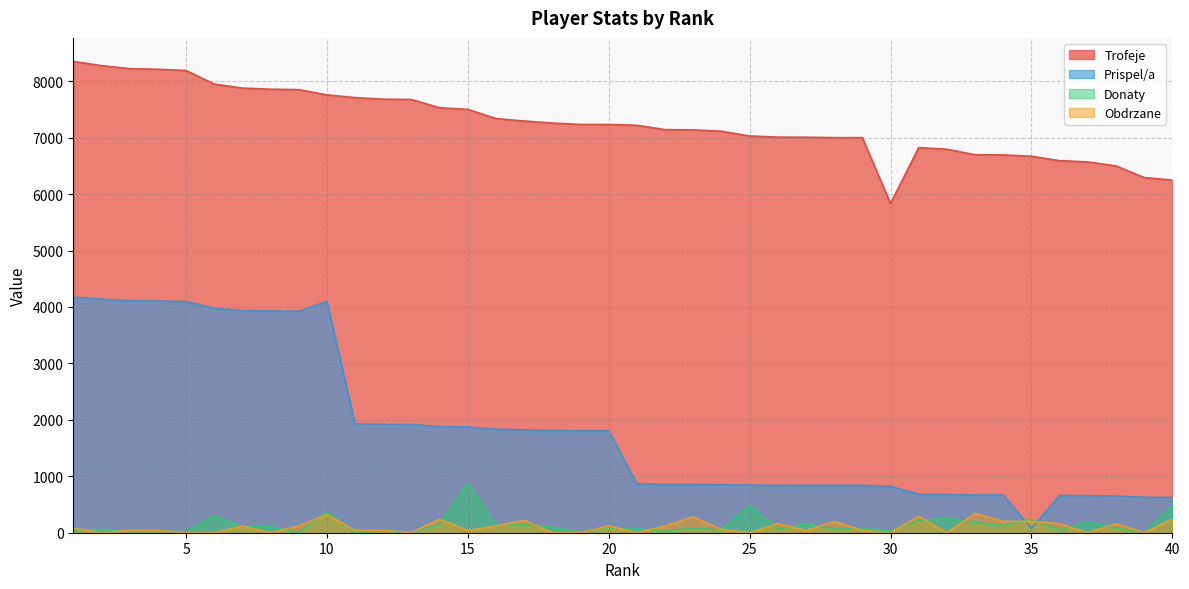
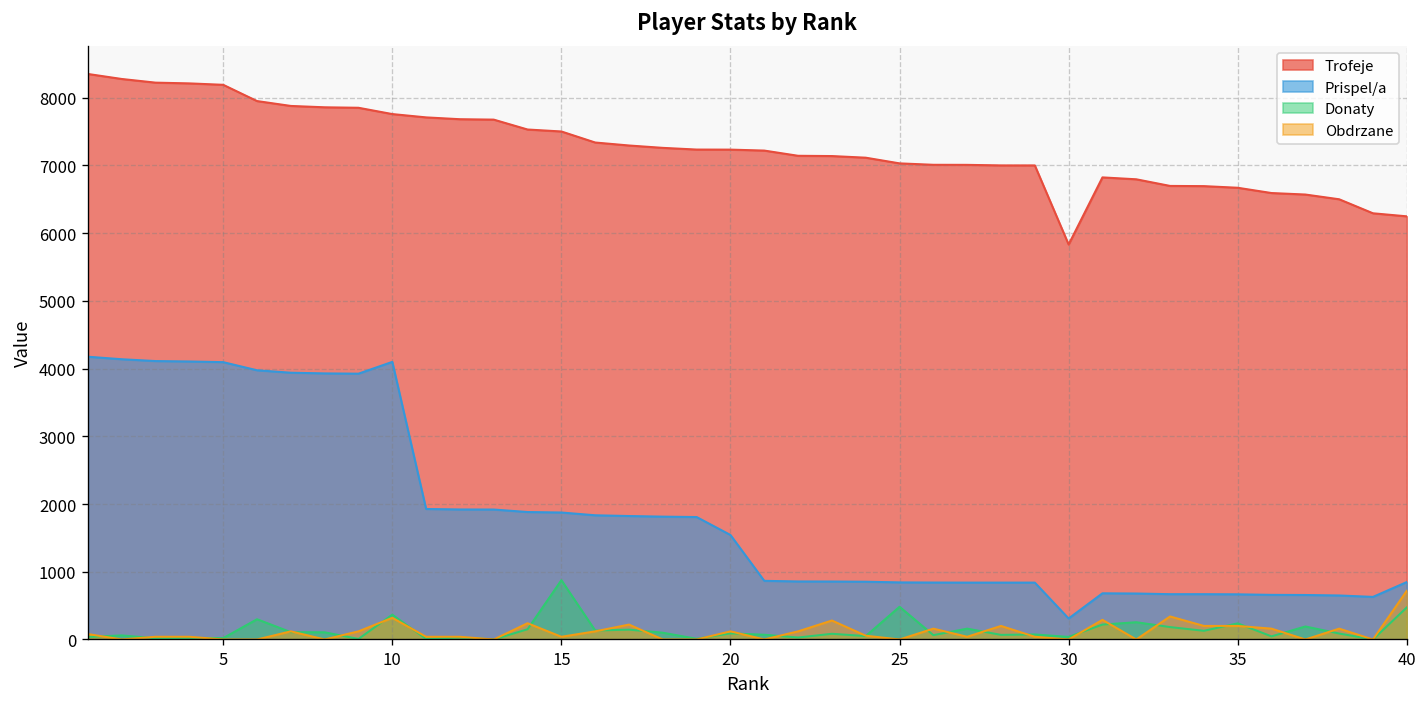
Prispel/a, 20: 1800 -> 1500
Prispel/a, 30: 800 -> 300
Prispel/a, 35: 100 -> 700
Prispel/a, 40: 600 -> 800
Obdrzane, 40: 200 -> 700
